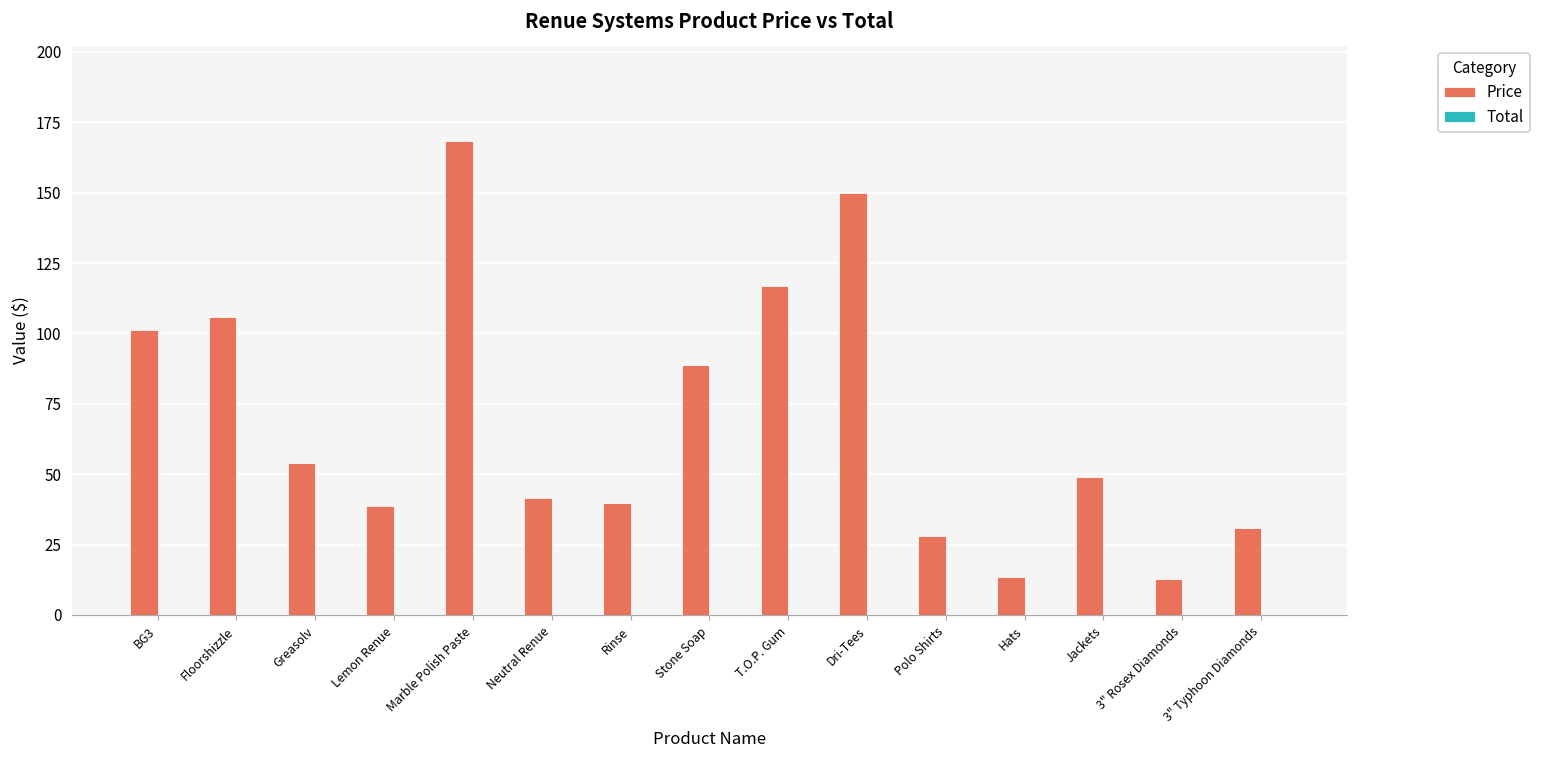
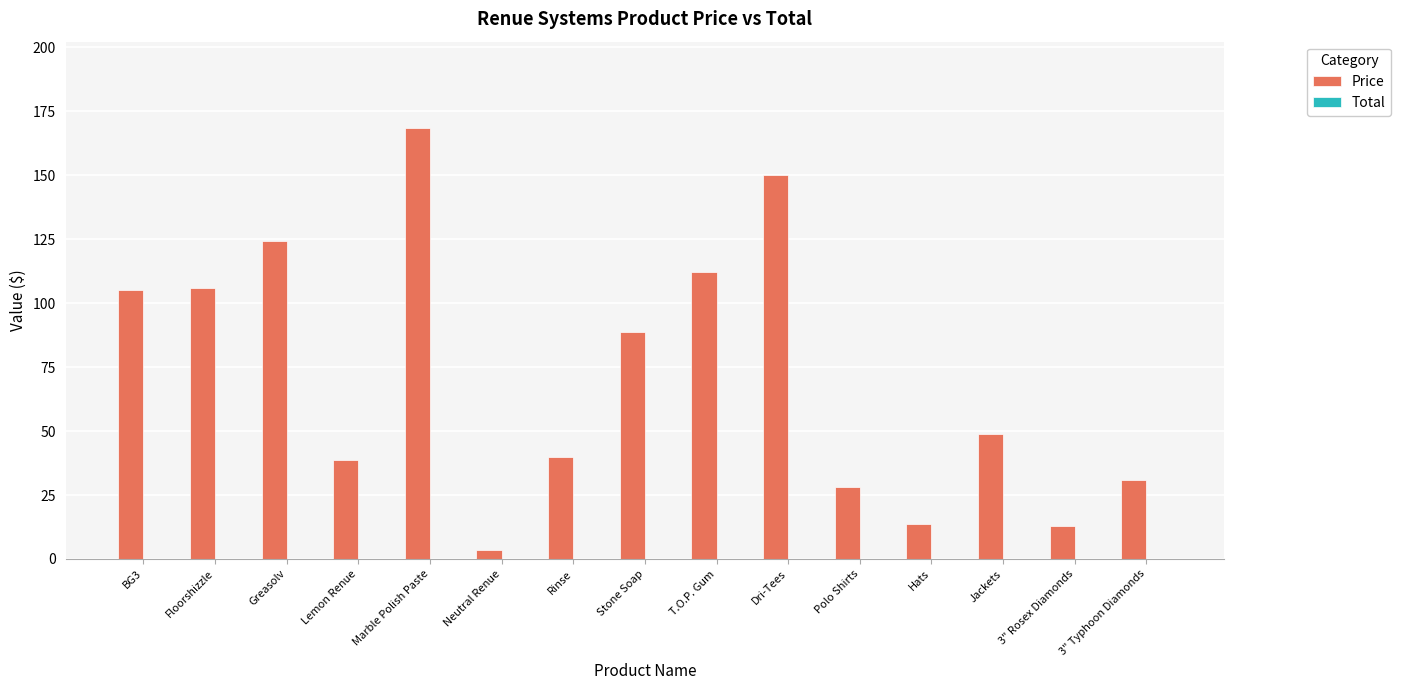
Price, BG3: 101 -> 105
Price, Greasolv: 54 -> 124
Price, Neutral Renue: 42 -> 3
Price, T.O.P. Gum: 117 -> 112
